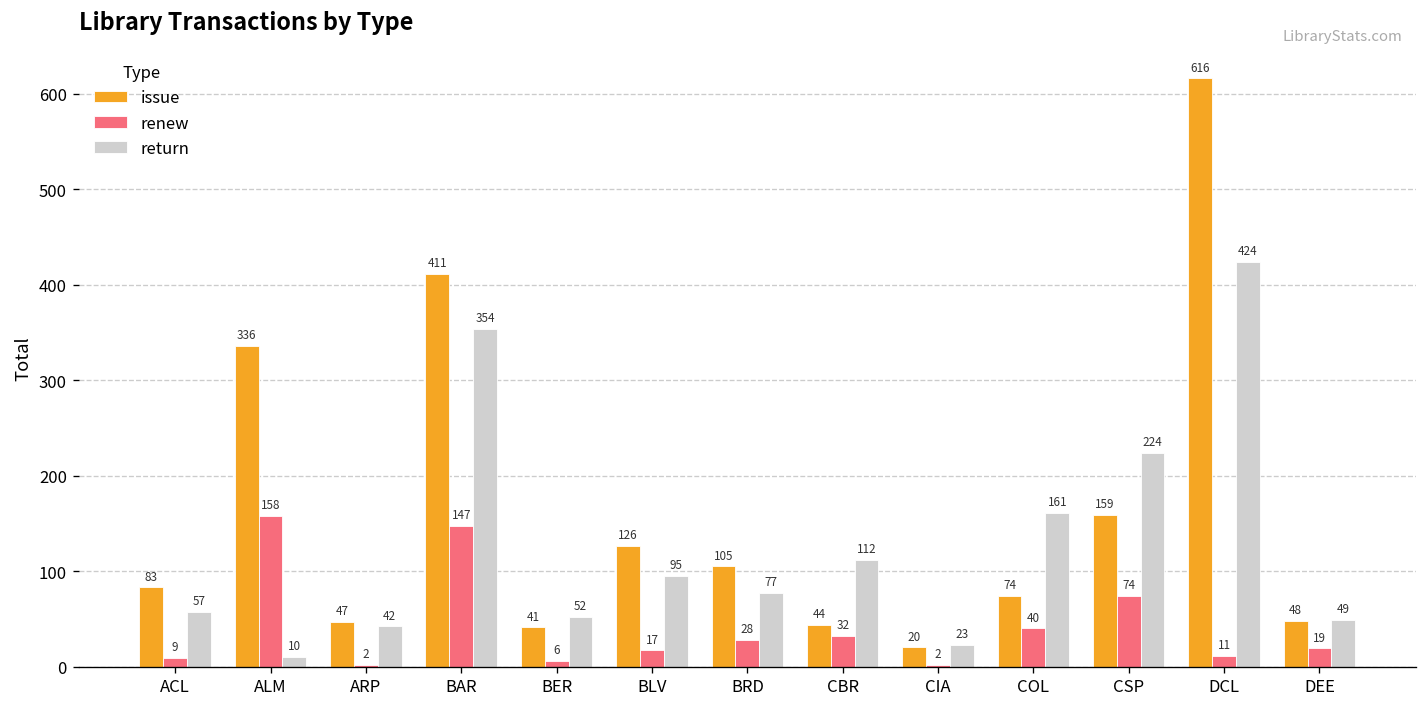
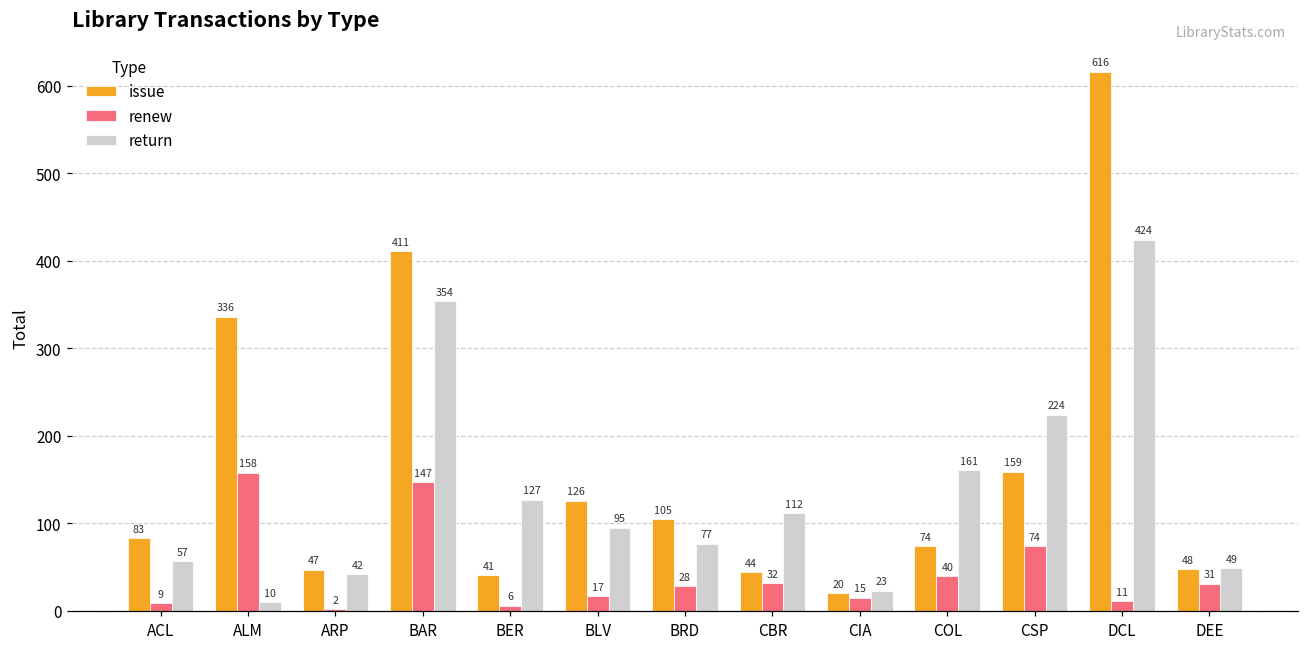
return, BER: 52 -> 127
renew, CIA: 2 -> 15
renew, DEE: 19 -> 31
